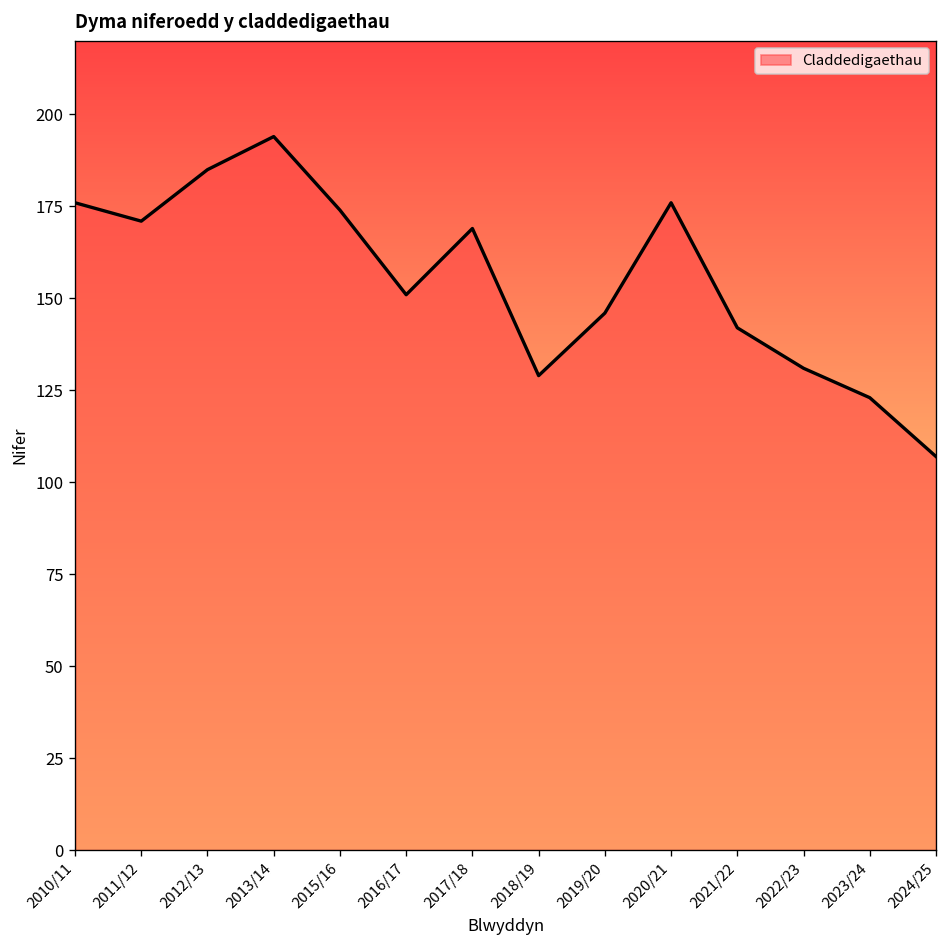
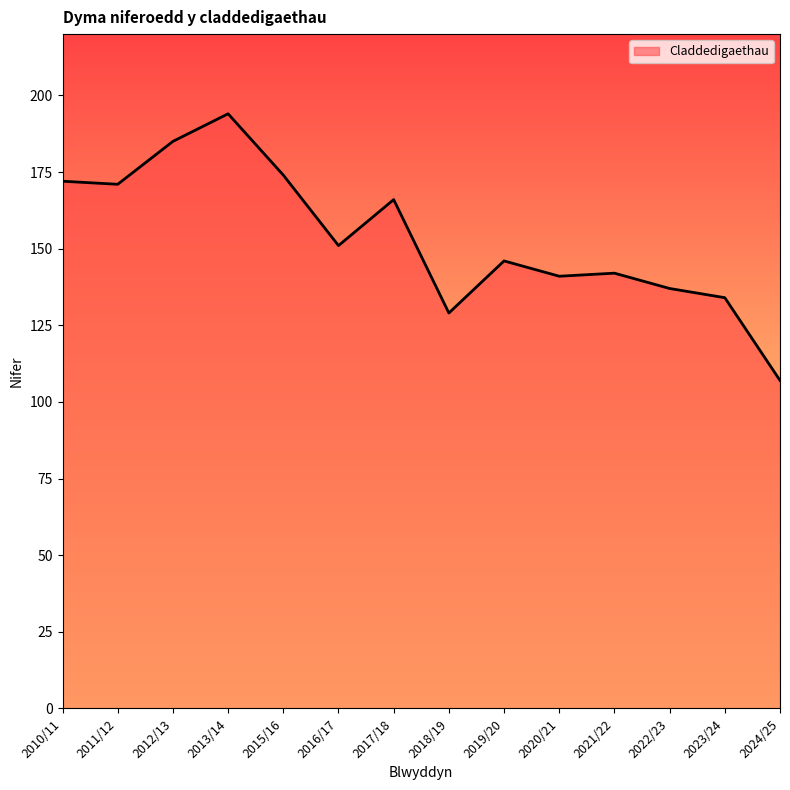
2010/11: 176 -> 172
2017/18: 169 -> 166
2020/21: 176 -> 141
2022/23: 131 -> 137
2023/24: 123 -> 134
